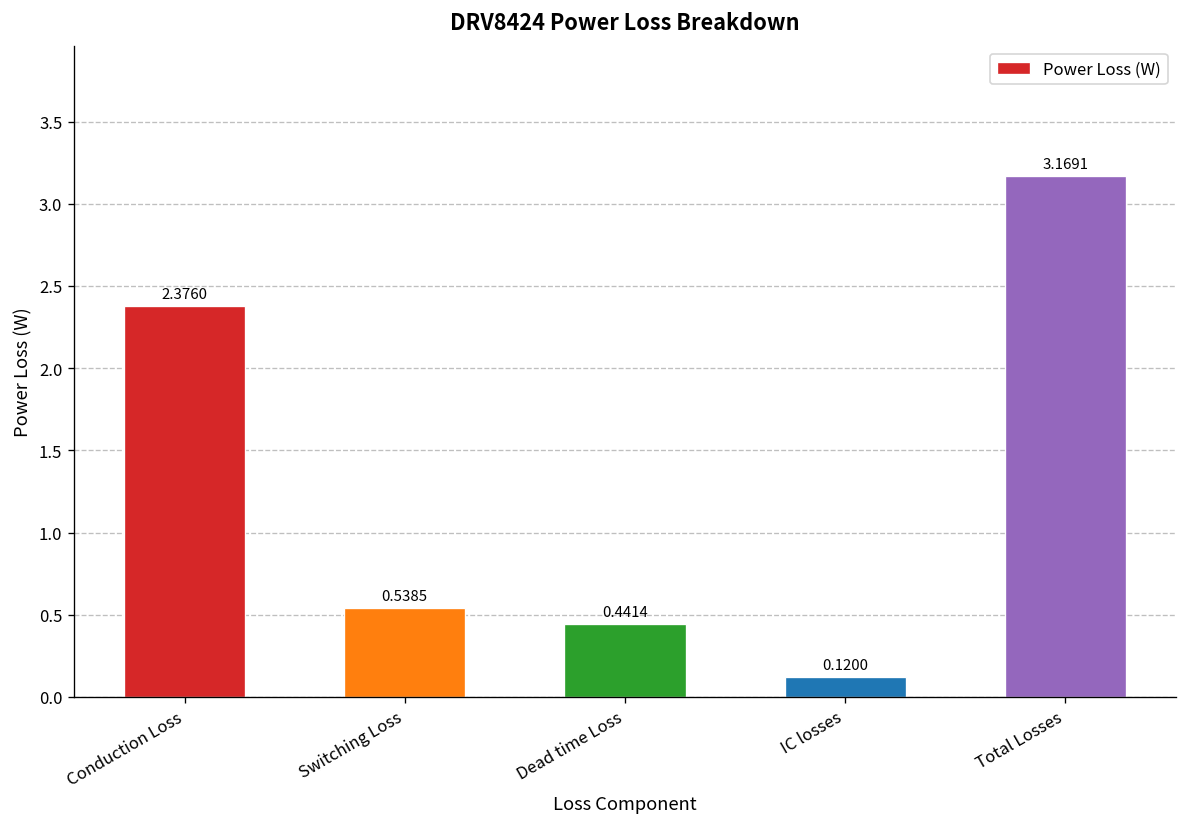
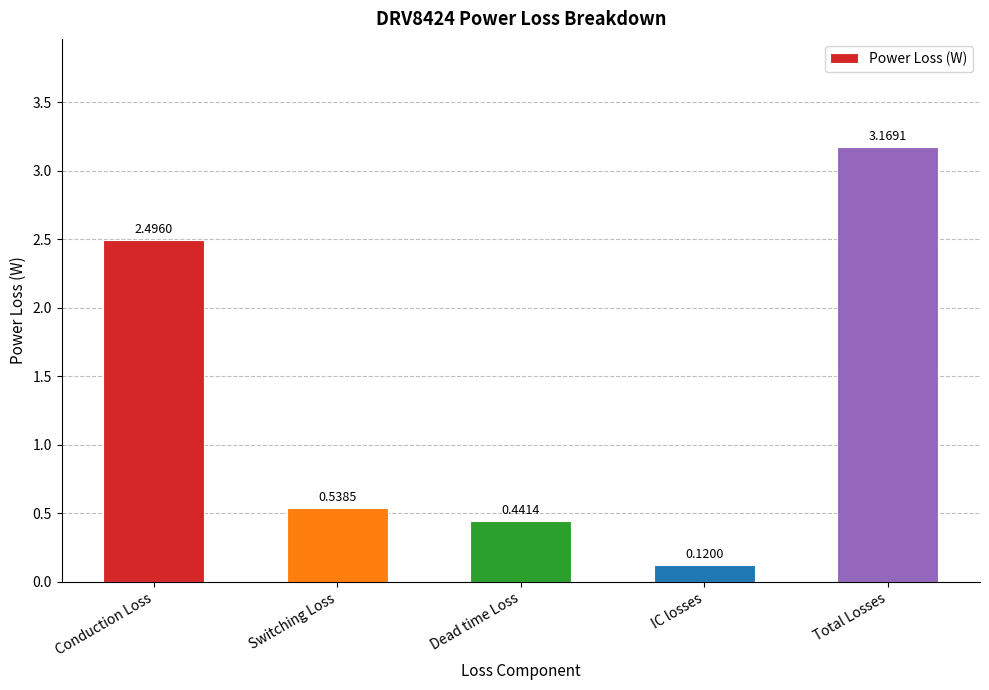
Conduction Loss: 2.3760 -> 2.4960
